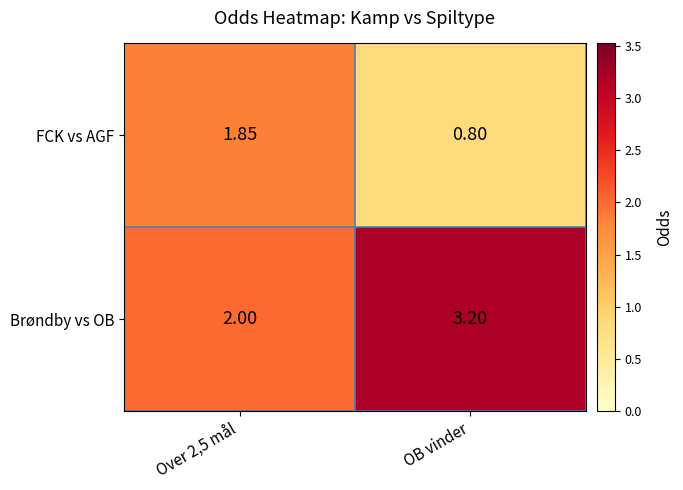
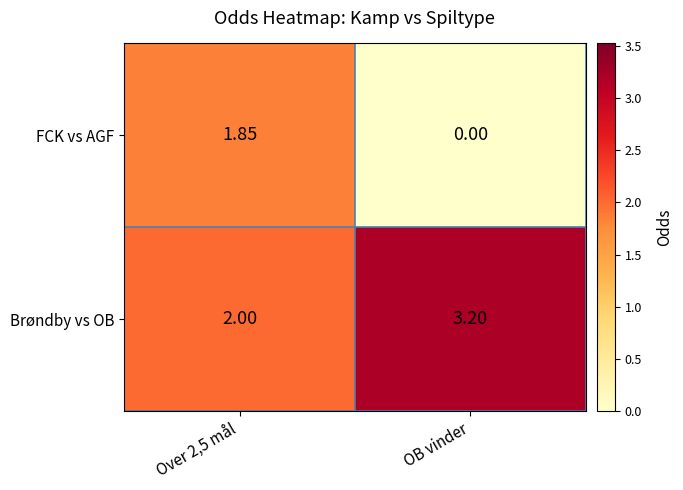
FCK vs AGF, OB vinder: 0.80 -> 0.00
